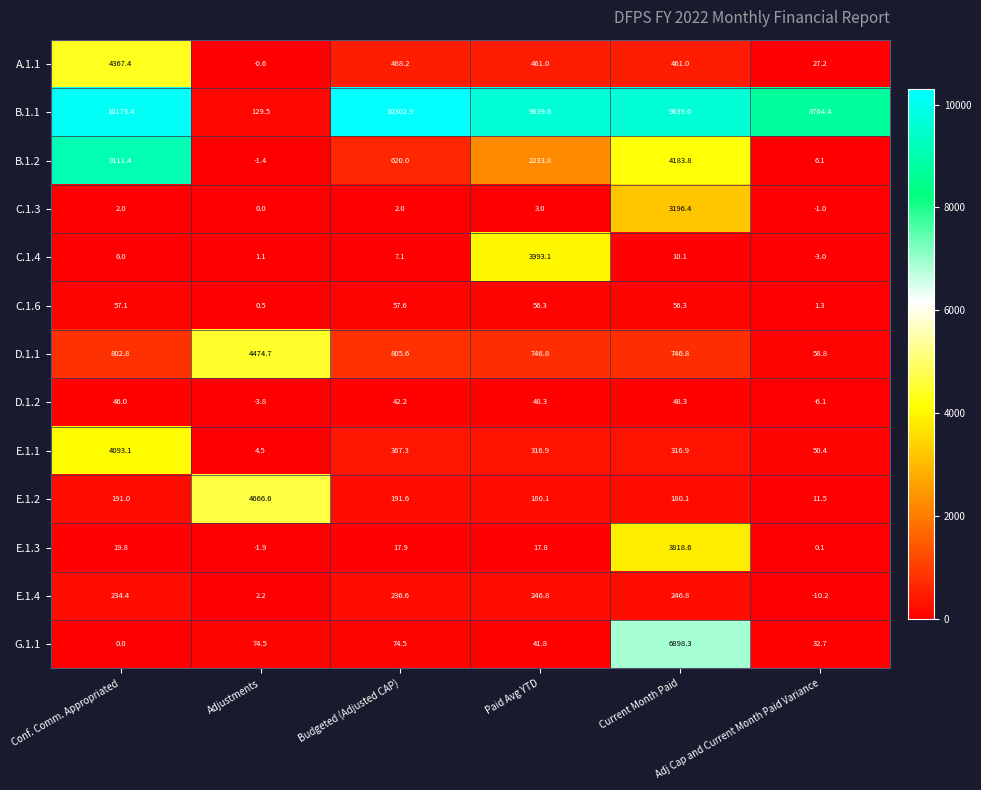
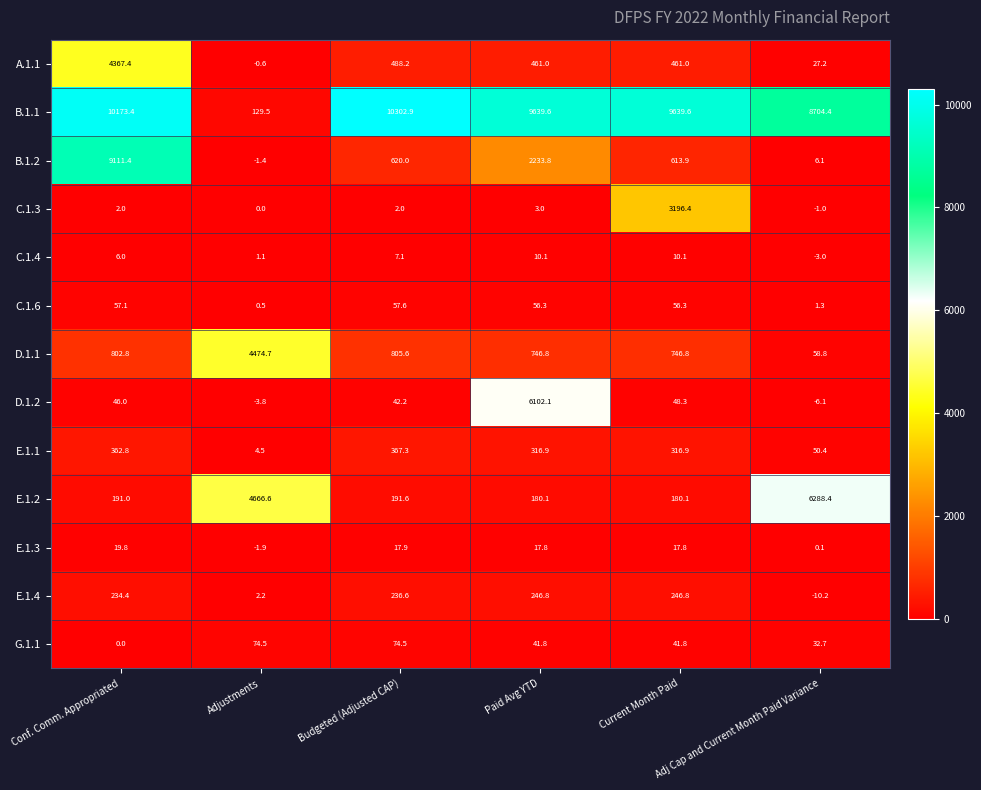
B.1.2, Current Month Paid: 4183.8 -> 613.9
C.1.4, Paid Avg YTD: 3993.1 -> 10.1
D.1.2, Paid Avg YTD: 48.3 -> 6102.1
E.1.1, Conf. Comm. Appropriated: 4093.1 -> 362.8
E.1.2, Adj Cap and Current Month Paid Variance: 11.5 -> 6288.4
E.1.3, Current Month Paid: 3818.6 -> 17.8
G.1.1, Current Month Paid: 6898.3 -> 41.8
